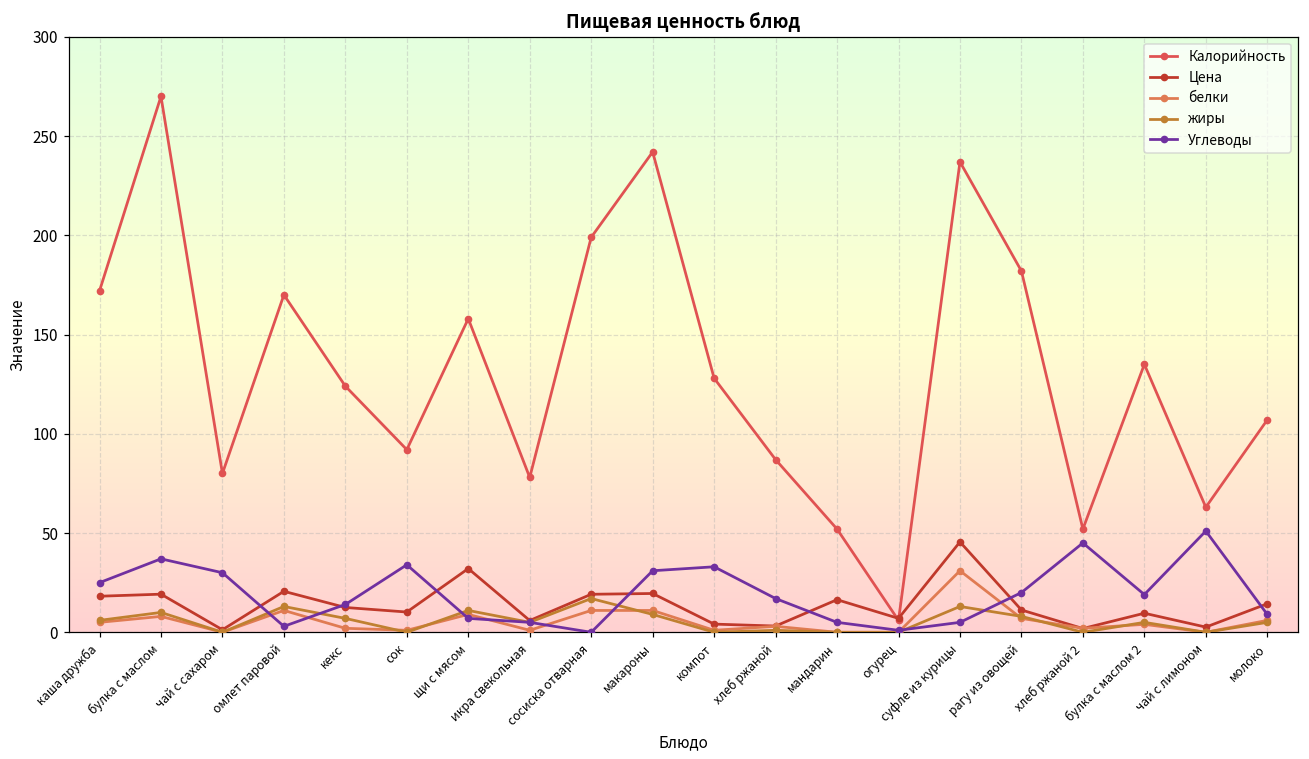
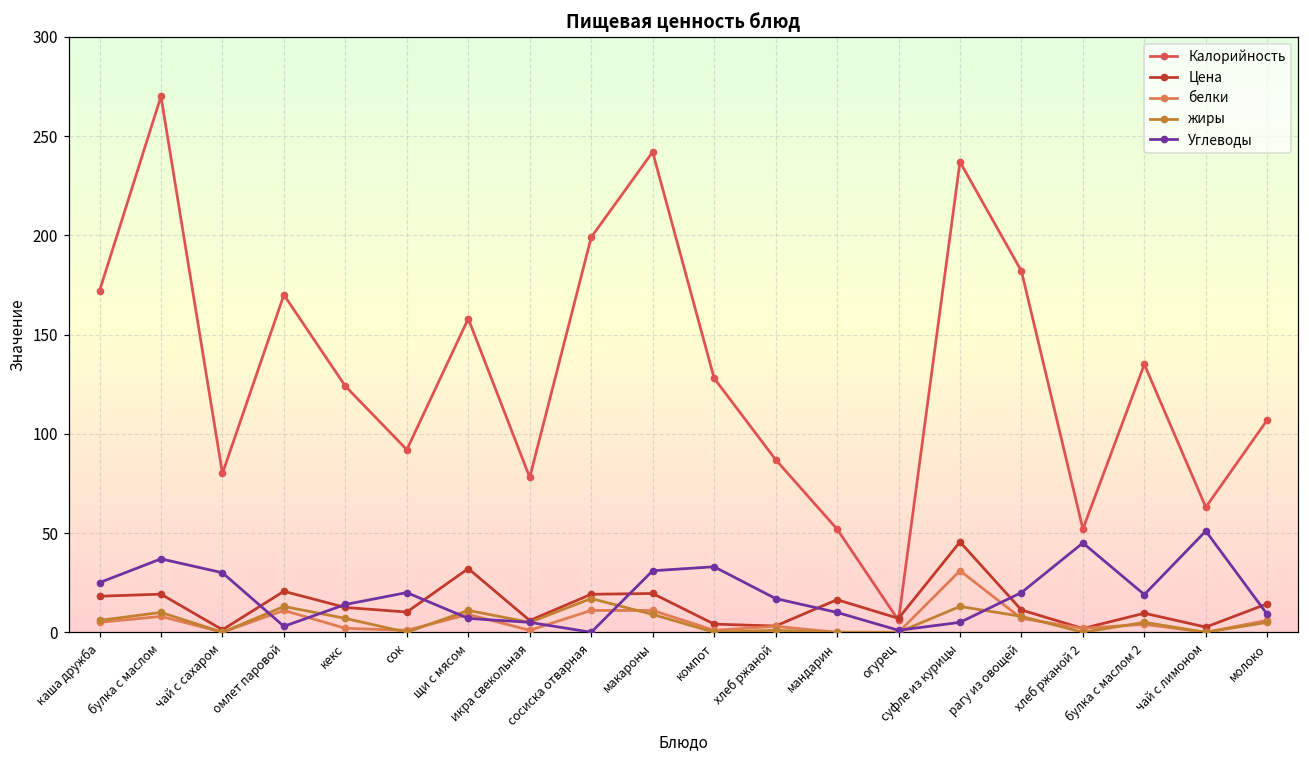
Углеводы, сок: 34 -> 20
Углеводы, мандарин: 5 -> 10
